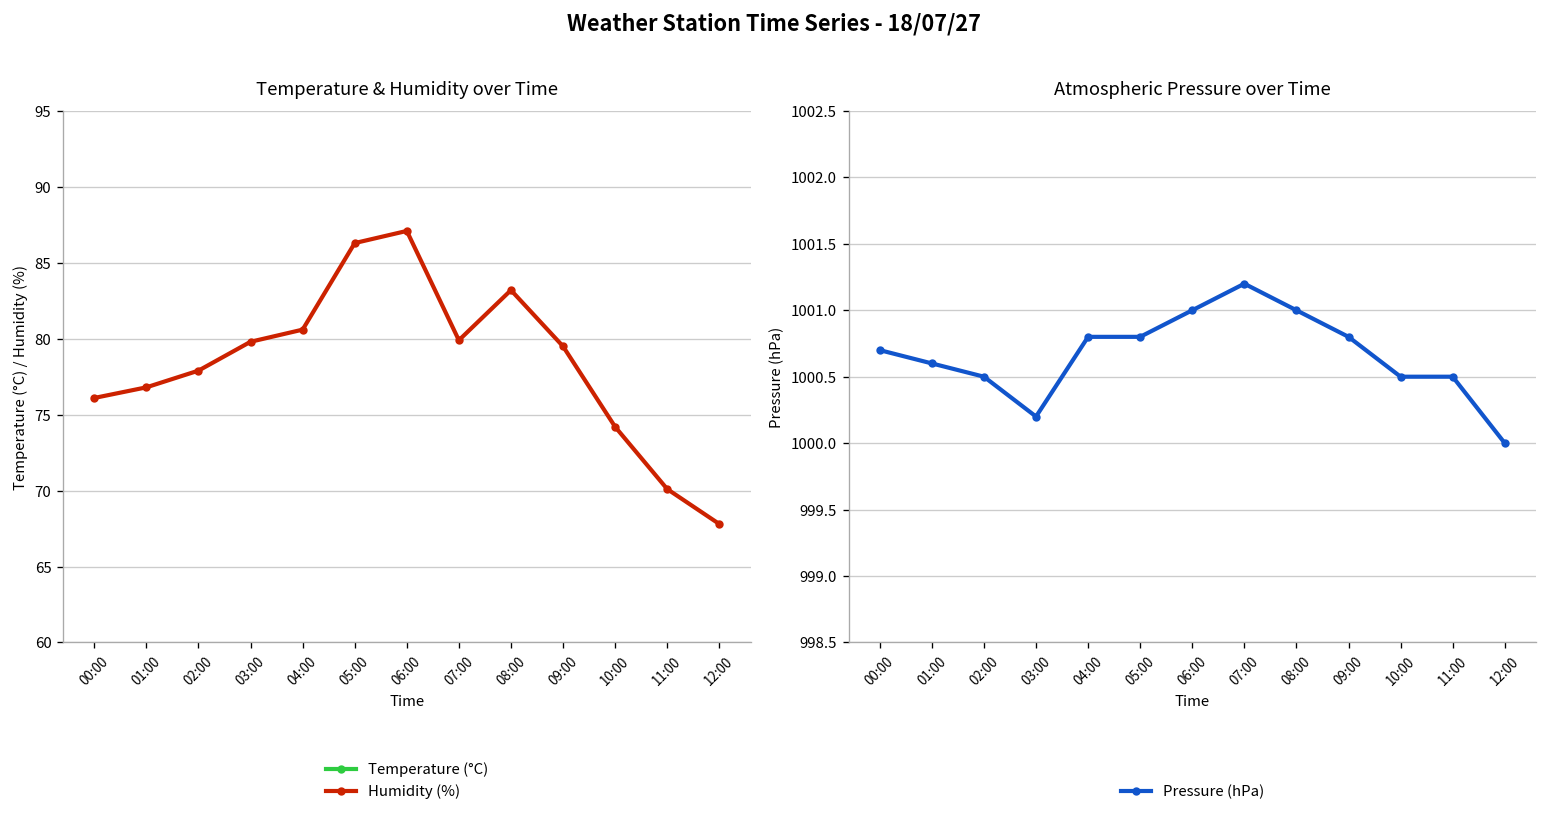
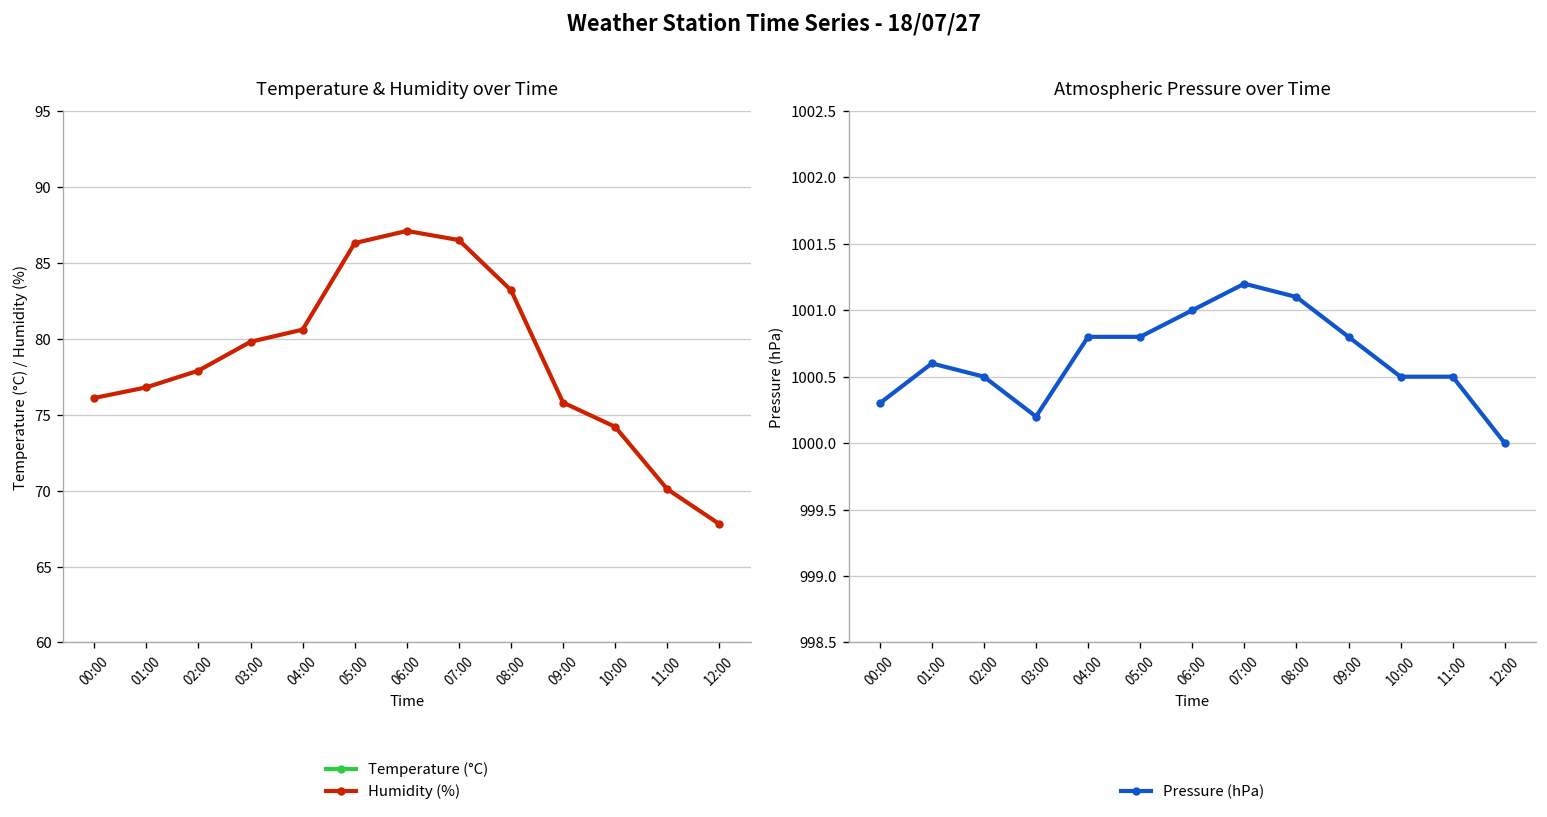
Temperature & Humidity over Time, Humidity (%), 07:00: 79.9 -> 86.5
Temperature & Humidity over Time, Humidity (%), 09:00: 79.5 -> 75.8
Atmospheric Pressure over Time, 00:00: 1000.7 -> 1000.3
Atmospheric Pressure over Time, 08:00: 1001.0 -> 1001.1
